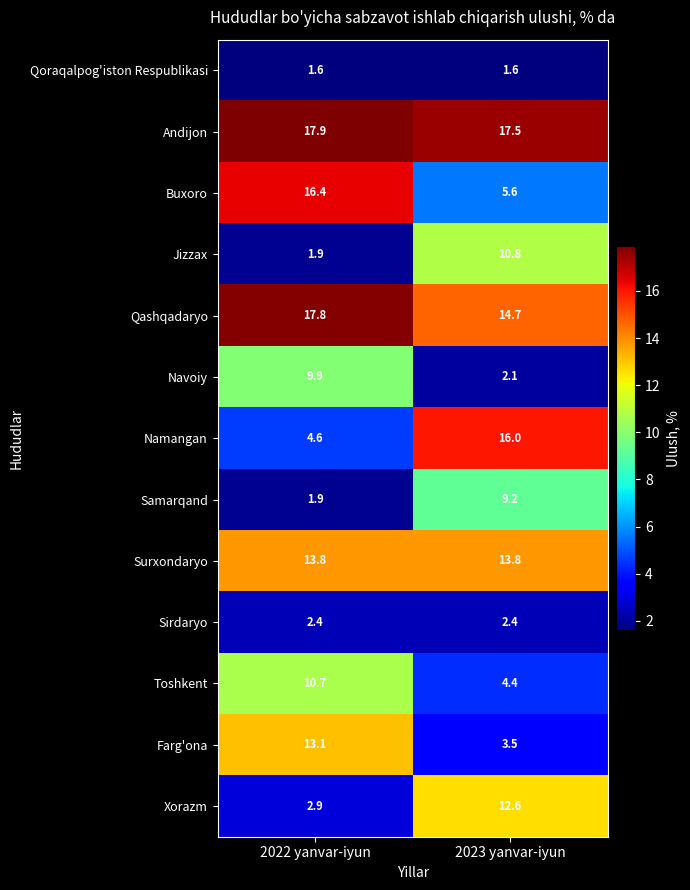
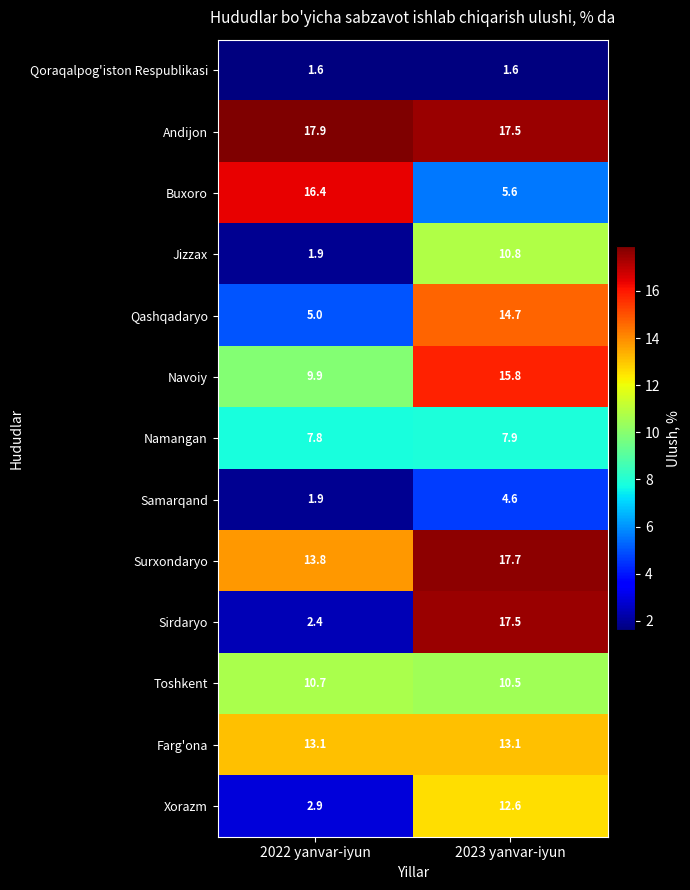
Qashqadaryo, 2022 yanvar-iyun: 17.8 -> 5.0
Navoiy, 2023 yanvar-iyun: 2.1 -> 15.8
Namangan, 2022 yanvar-iyun: 4.6 -> 7.8
Namangan, 2023 yanvar-iyun: 16.0 -> 7.9
Samarqand, 2023 yanvar-iyun: 9.2 -> 4.6
Surxondaryo, 2023 yanvar-iyun: 13.8 -> 17.7
Sirdaryo, 2023 yanvar-iyun: 2.4 -> 17.5
Toshkent, 2023 yanvar-iyun: 4.4 -> 10.5
Farg'ona, 2023 yanvar-iyun: 3.5 -> 13.1
